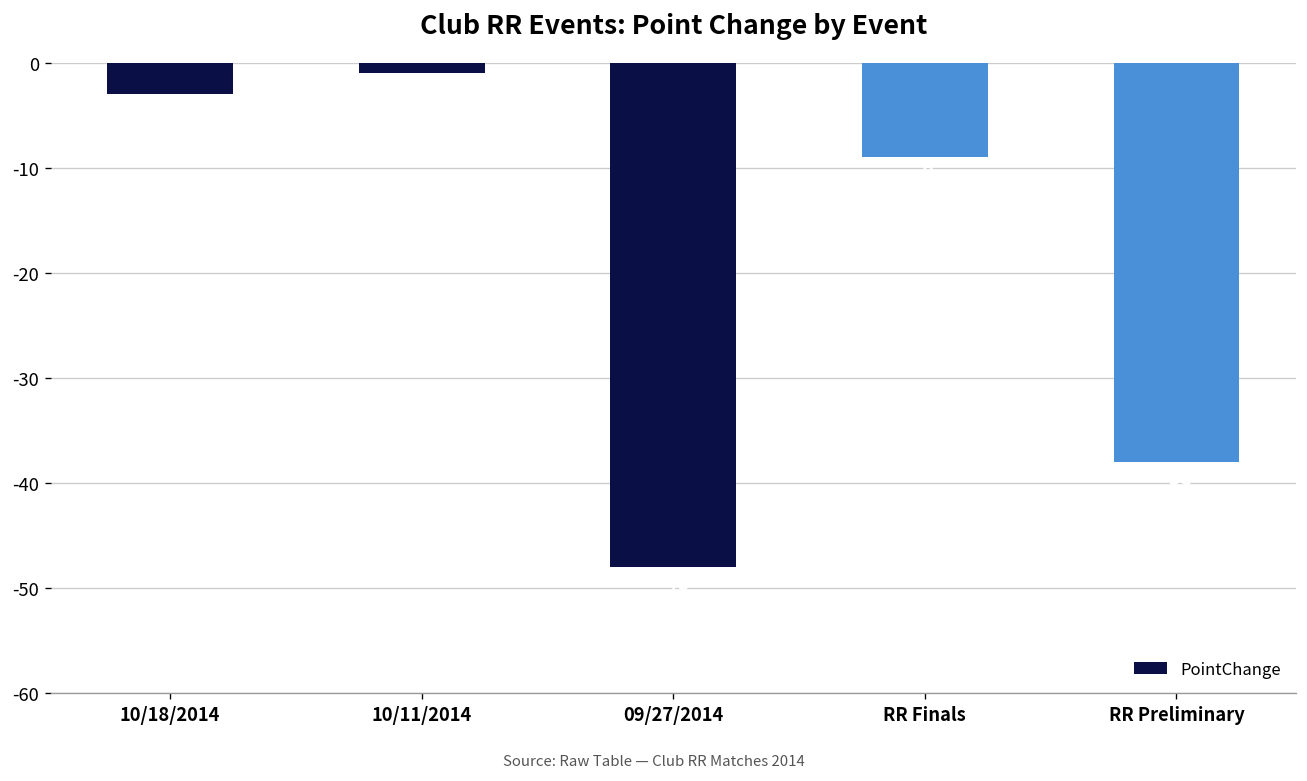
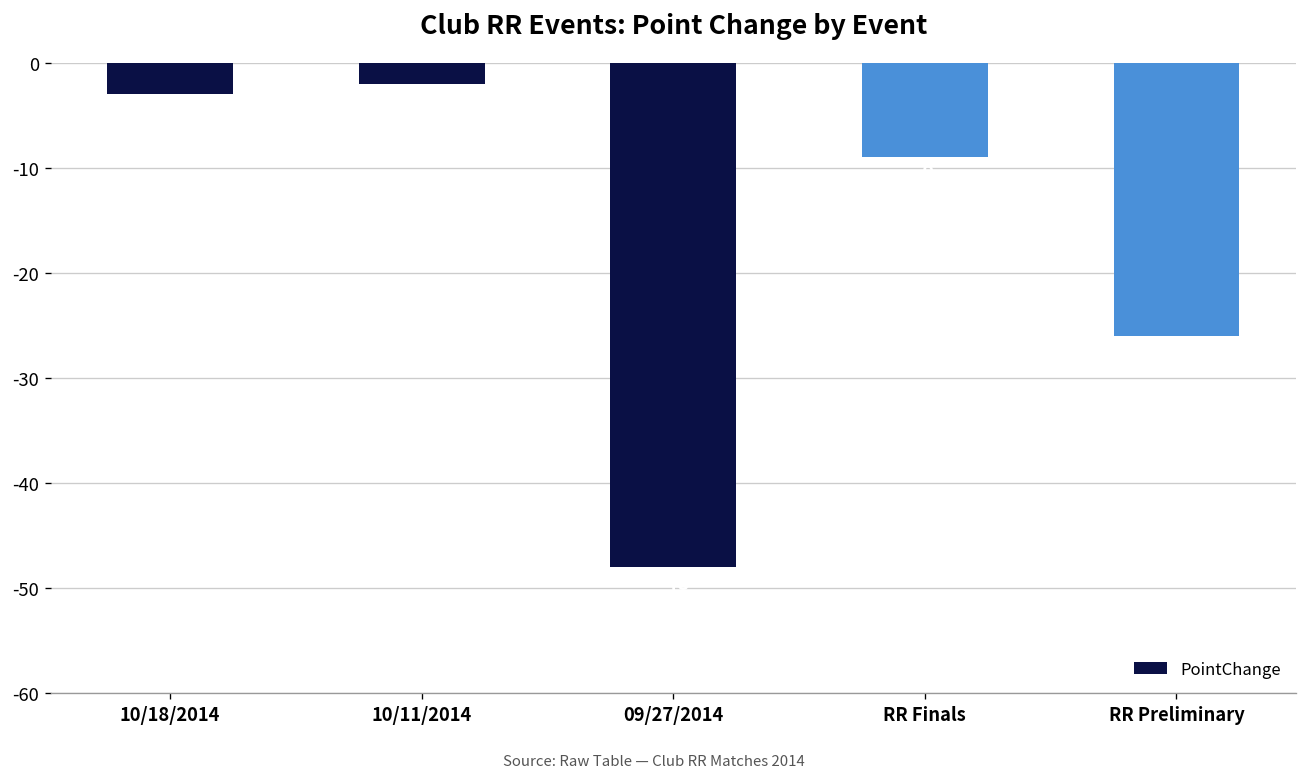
10/11/2014: -1 -> -2
RR Preliminary: -38 -> -26
